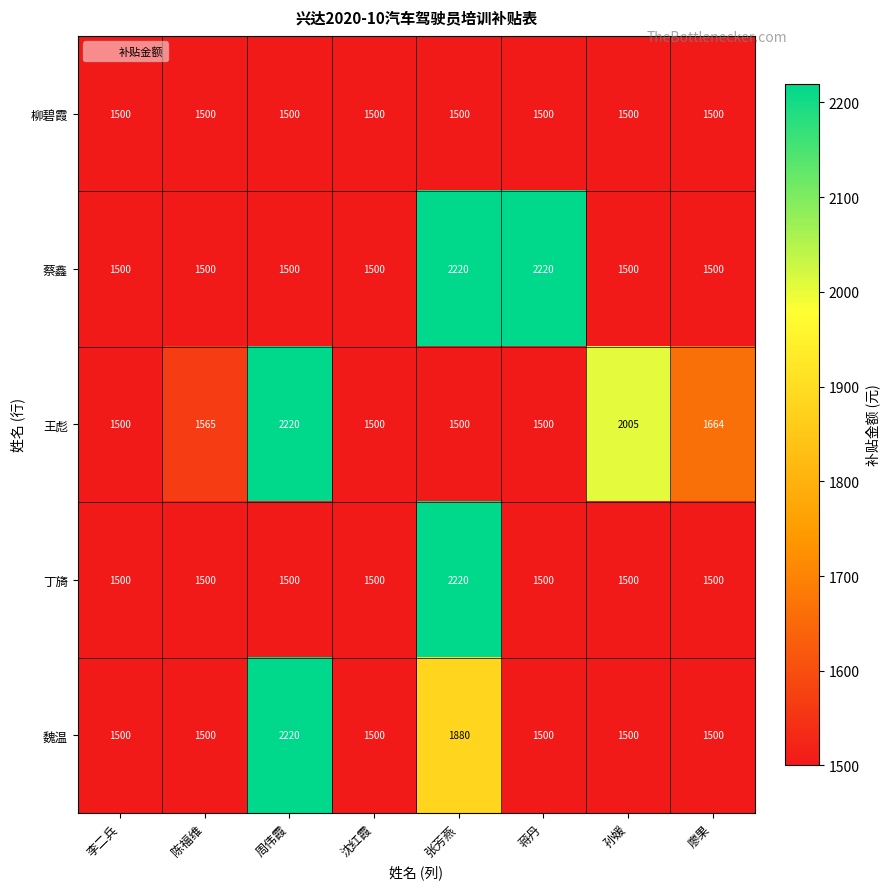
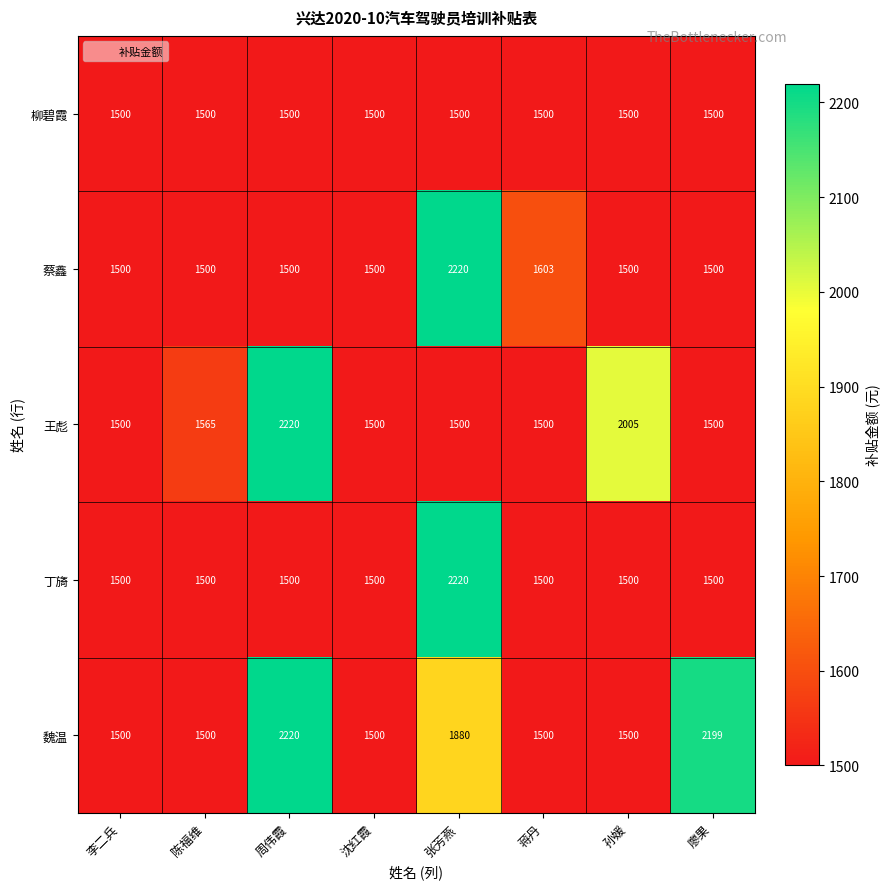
蔡鑫, 蒋丹: 2220 -> 1603
王彪, 廖果: 1664 -> 1500
魏温, 廖果: 1500 -> 2199
